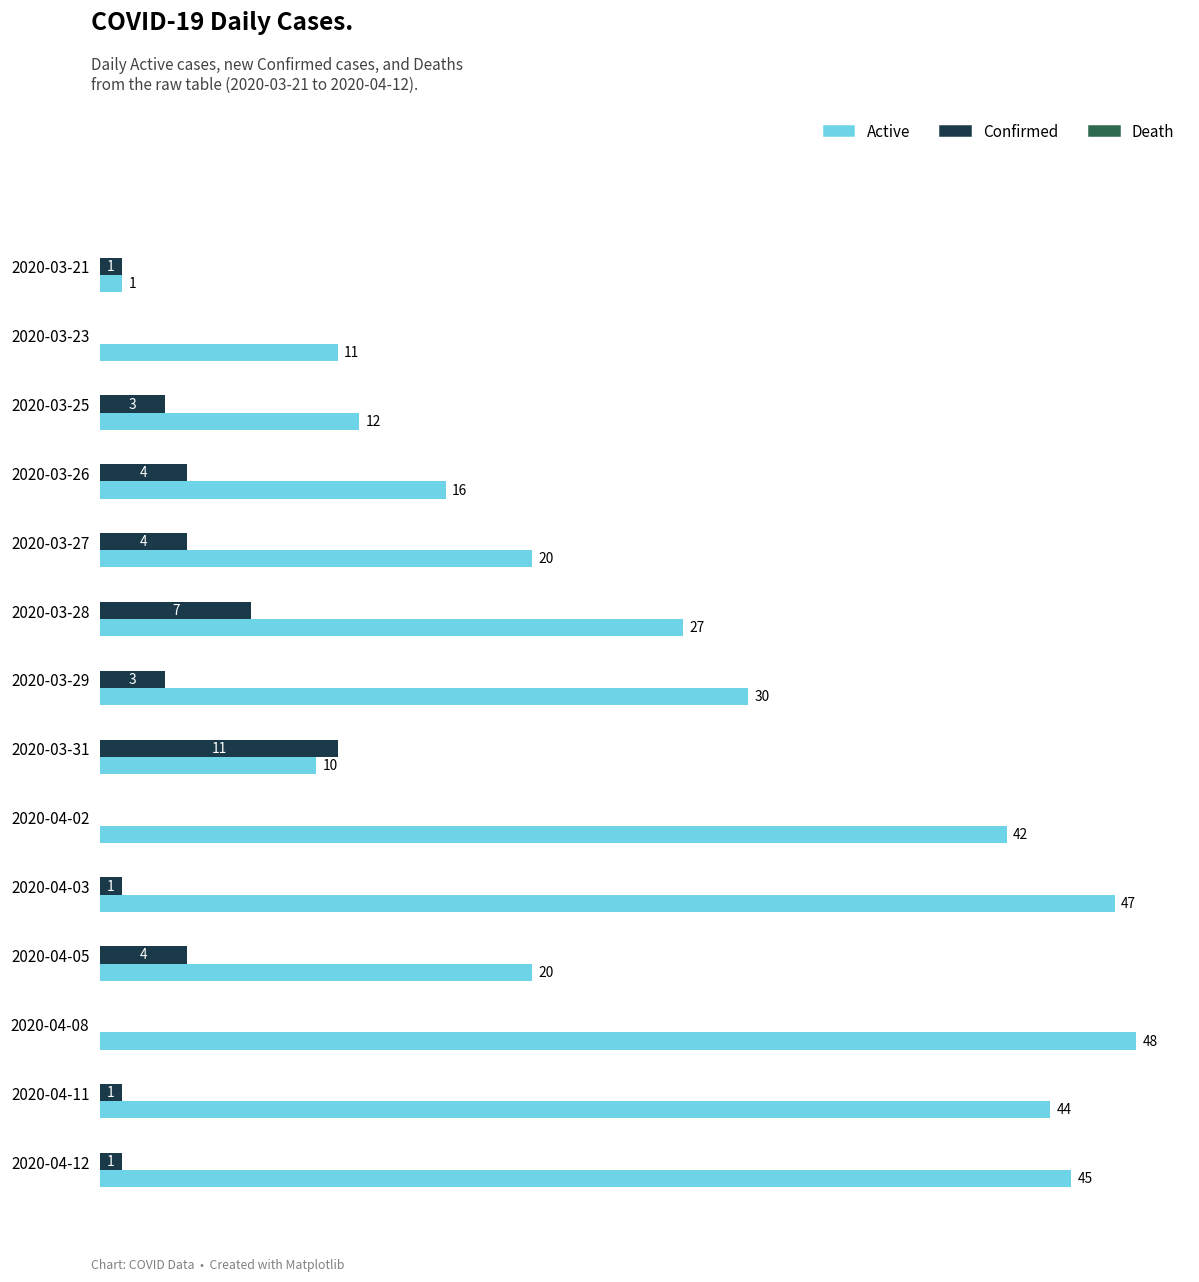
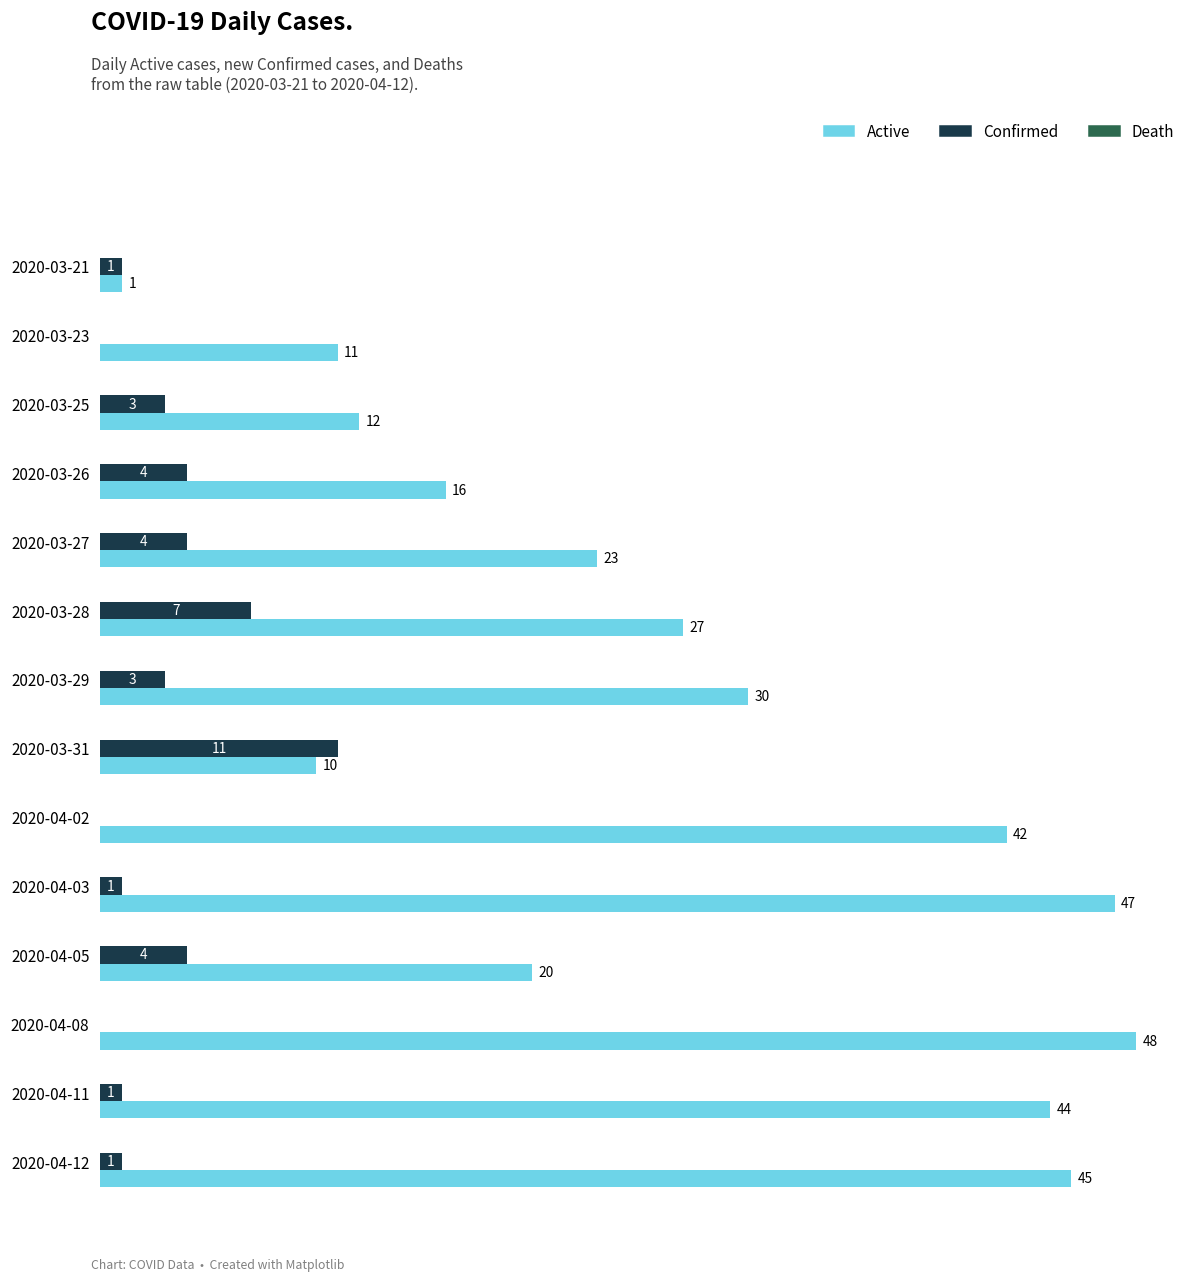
Active, 2020-03-27: 20 -> 23
